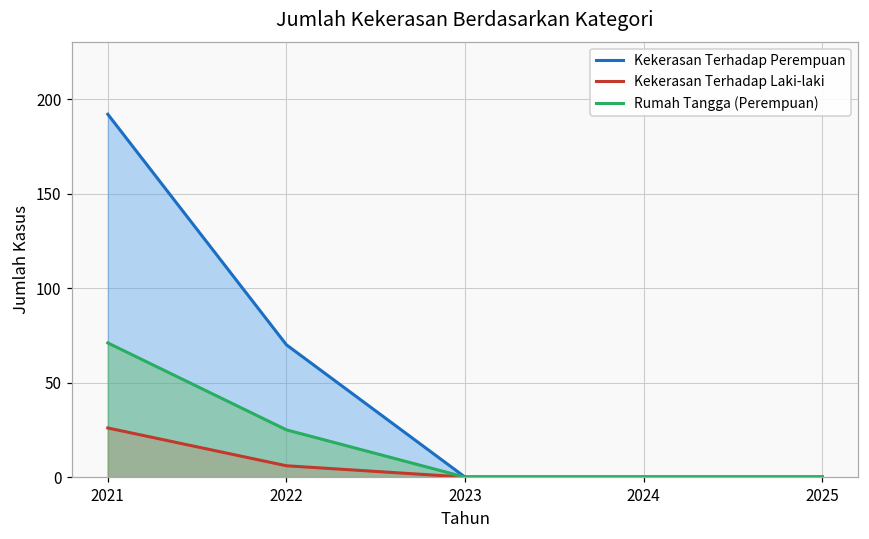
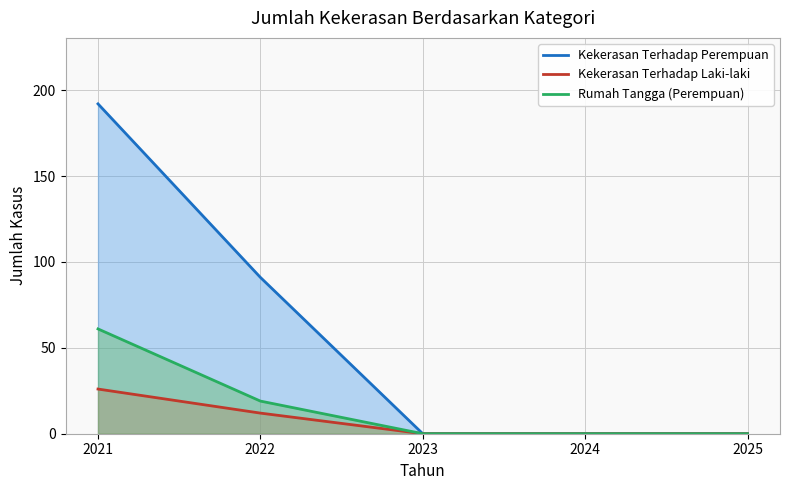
Rumah Tangga (Perempuan), 2021: 71 -> 61
Kekerasan Terhadap Perempuan, 2022: 70 -> 91
Kekerasan Terhadap Laki-laki, 2022: 6 -> 12
Rumah Tangga (Perempuan), 2022: 25 -> 19
